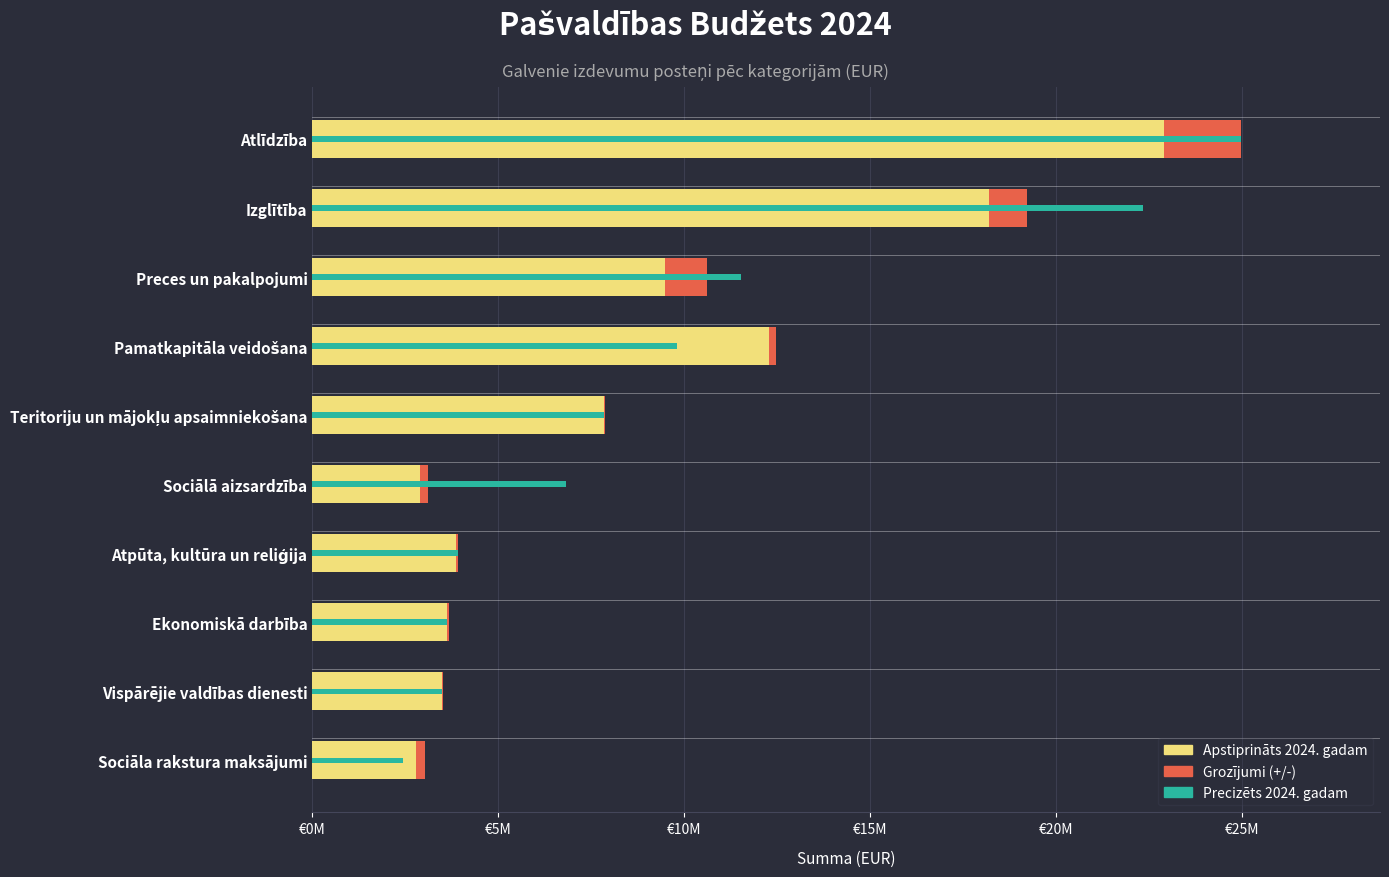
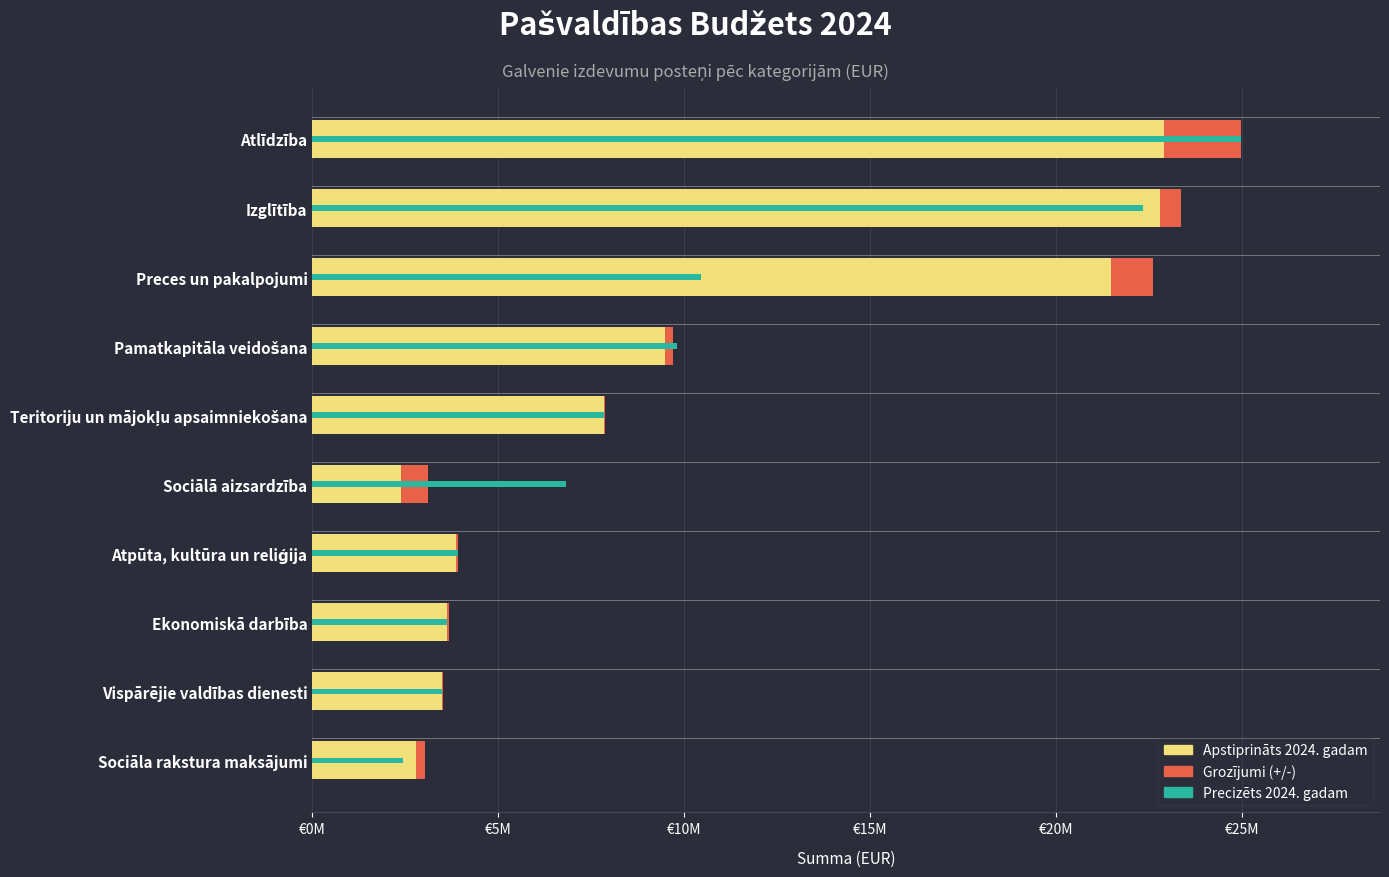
Apstiprināts 2024. gadam, Izglītība: €19200000 -> €23400000
Grozījumi (+/-), Izglītība: €-1000000 -> €-600000
Precizēts 2024. gadam, Preces un pakalpojumi: €11500000 -> €10400000
Apstiprināts 2024. gadam, Preces un pakalpojumi: €10600000 -> €22600000
Apstiprināts 2024. gadam, Pamatkapitāla veidošana: €12500000 -> €9700000
Grozījumi (+/-), Sociālā aizsardzība: €-200000 -> €-700000
